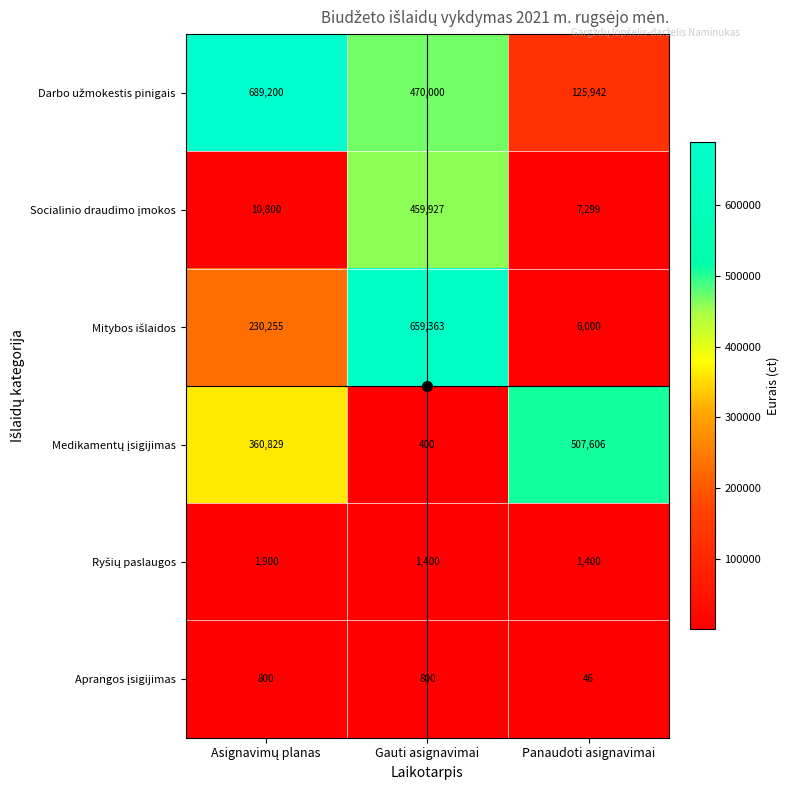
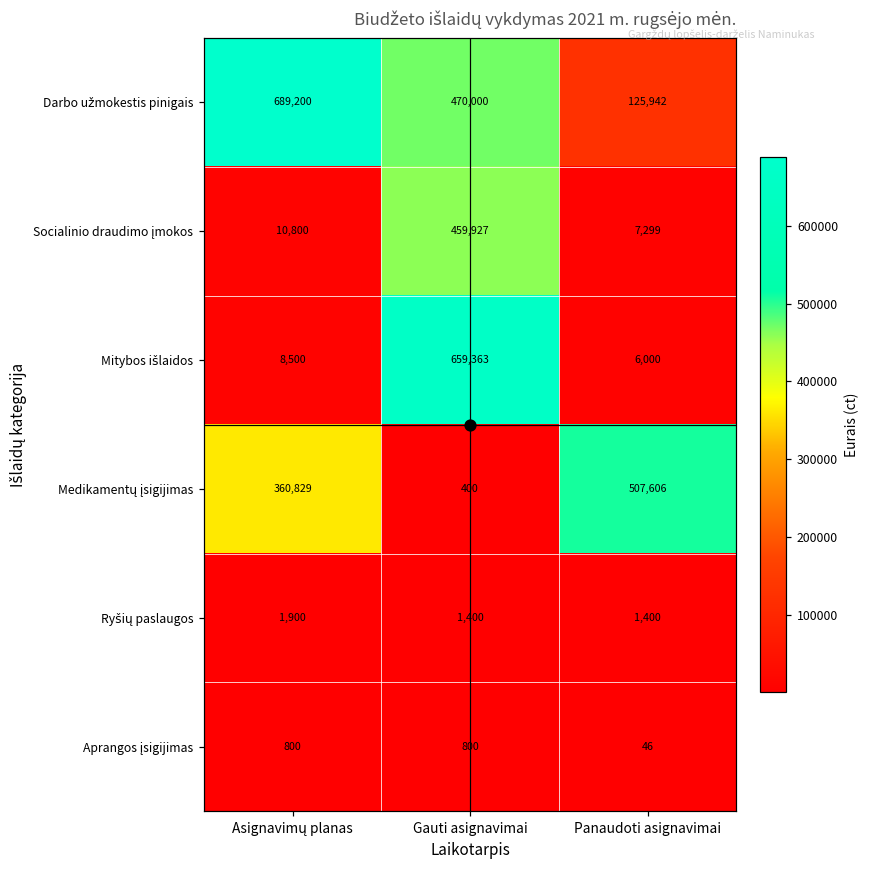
Mitybos išlaidos, Asignavimų planas: 230,255 -> 8,500
